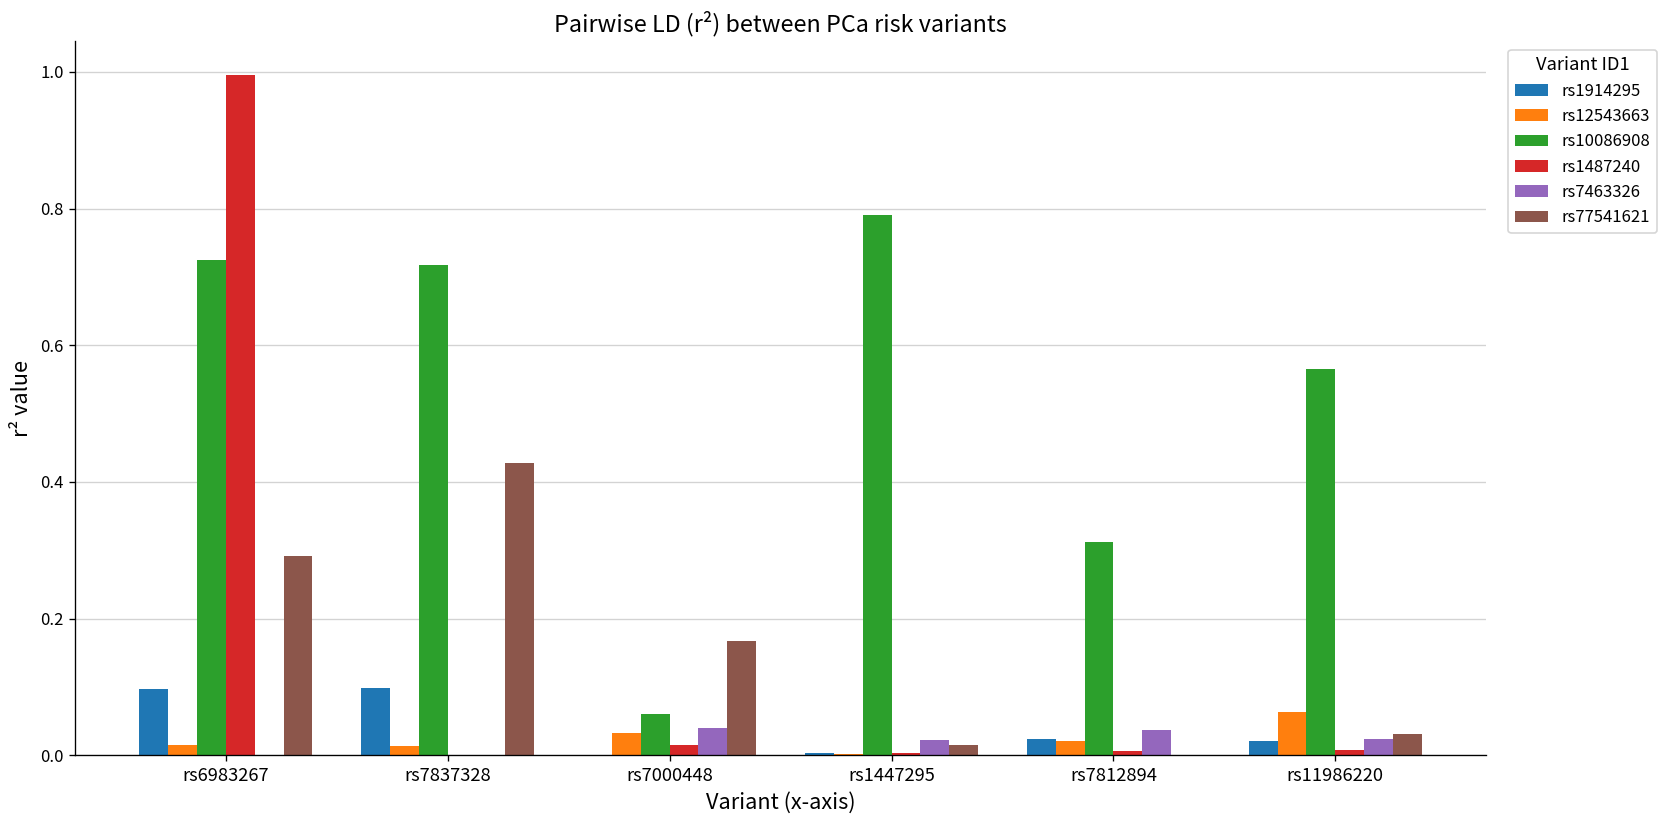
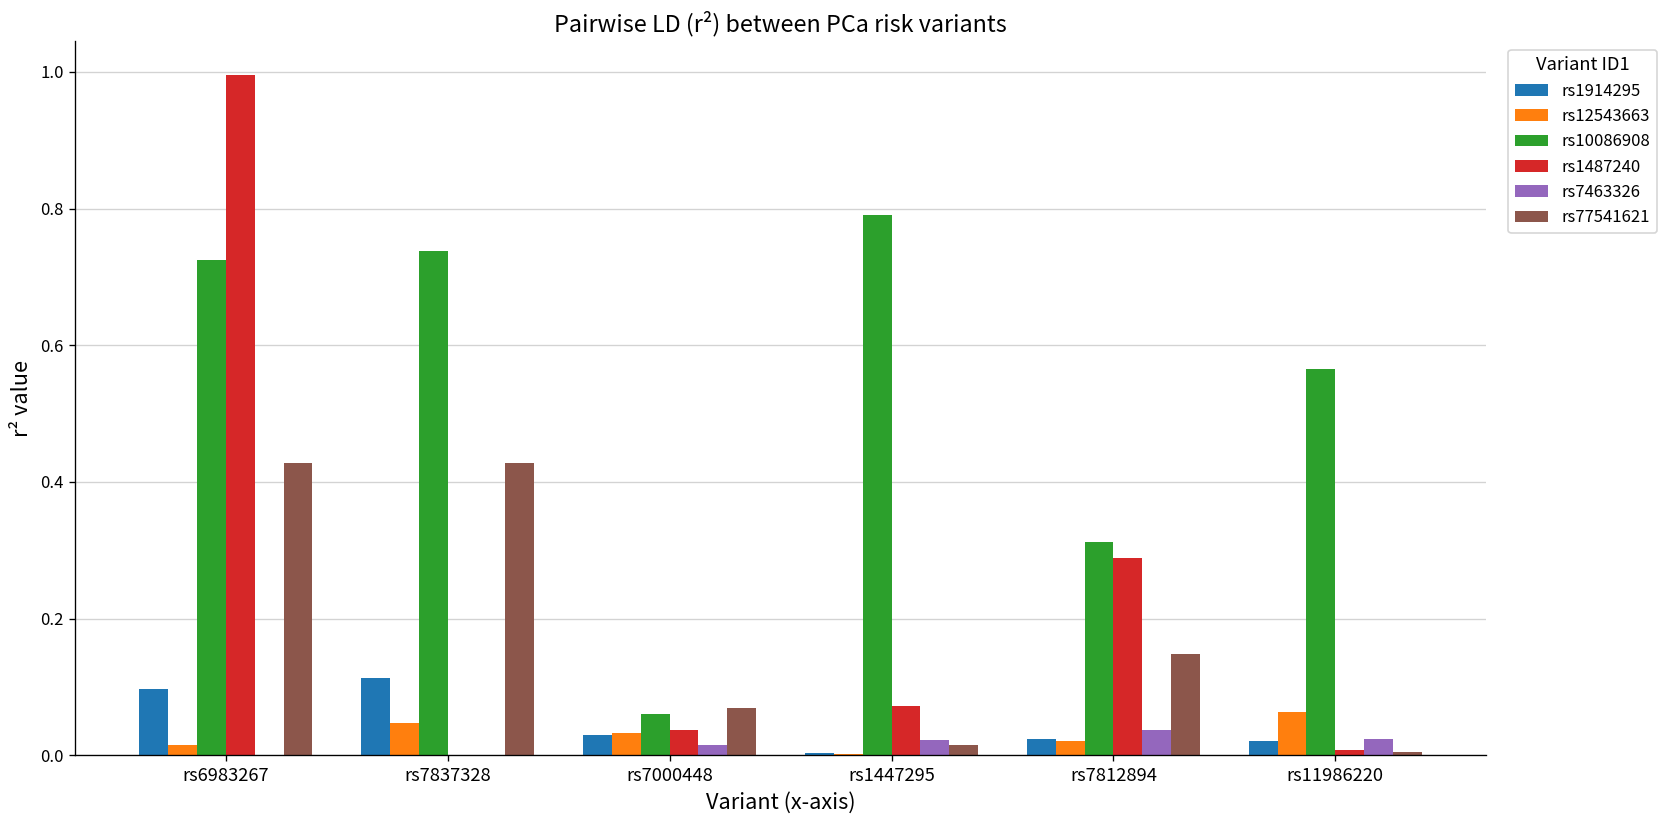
rs77541621, rs6983267: 0.29 -> 0.43
rs1914295, rs7837328: 0.10 -> 0.11
rs12543663, rs7837328: 0.01 -> 0.05
rs10086908, rs7837328: 0.72 -> 0.74
rs1914295, rs7000448: 0.00 -> 0.03
rs1487240, rs7000448: 0.02 -> 0.04
rs7463326, rs7000448: 0.04 -> 0.01
rs77541621, rs7000448: 0.17 -> 0.07
rs1487240, rs1447295: 0.00 -> 0.07
rs1487240, rs7812894: 0.01 -> 0.29
rs77541621, rs7812894: 0.00 -> 0.15
rs77541621, rs11986220: 0.03 -> 0.01
